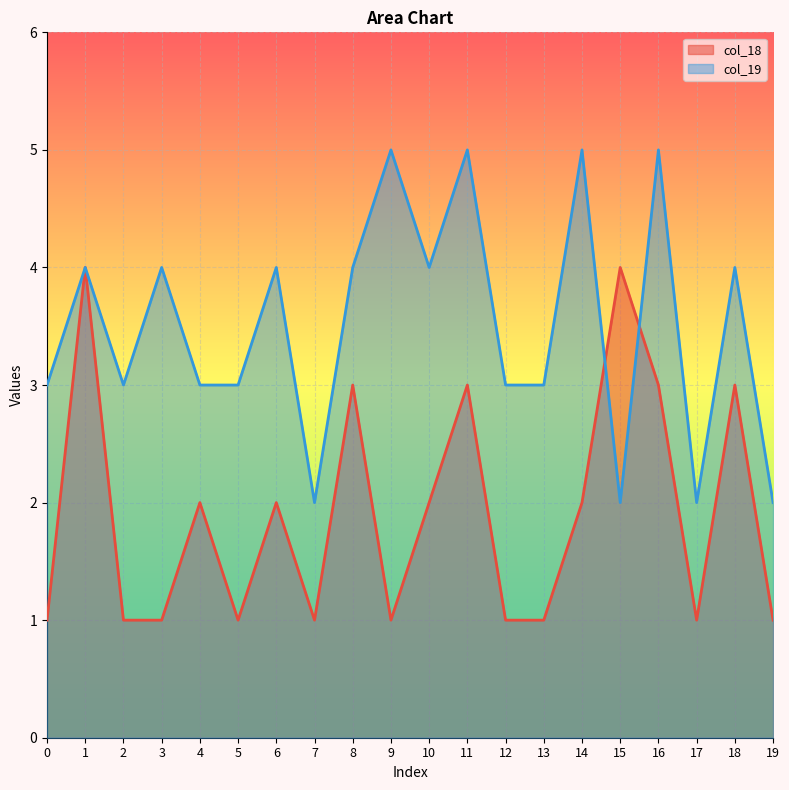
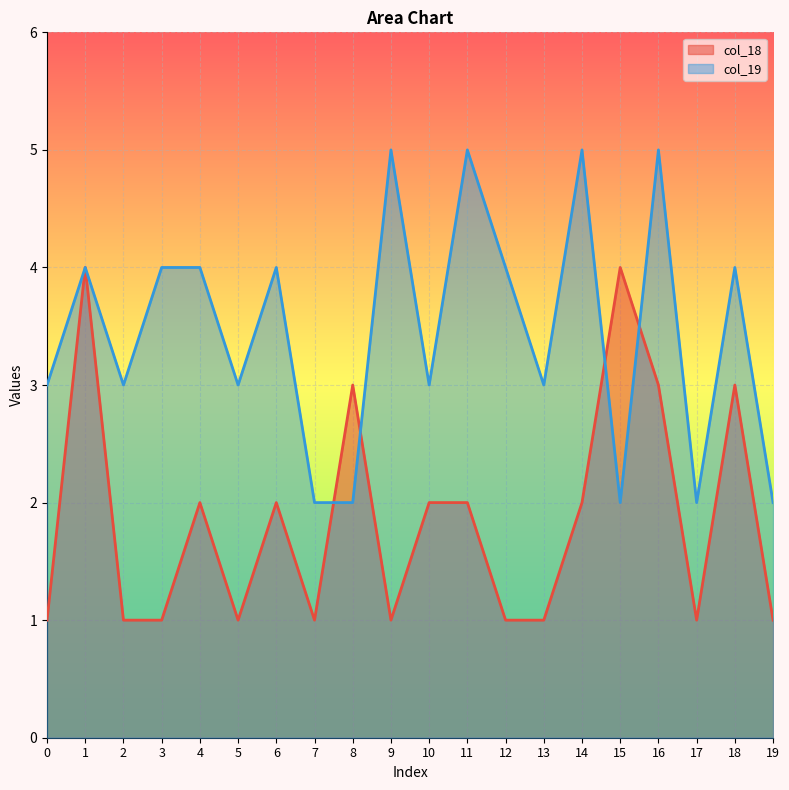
col_19, 4: 3 -> 4
col_19, 8: 4 -> 2
col_19, 10: 4 -> 3
col_18, 11: 3 -> 2
col_19, 12: 3 -> 4
